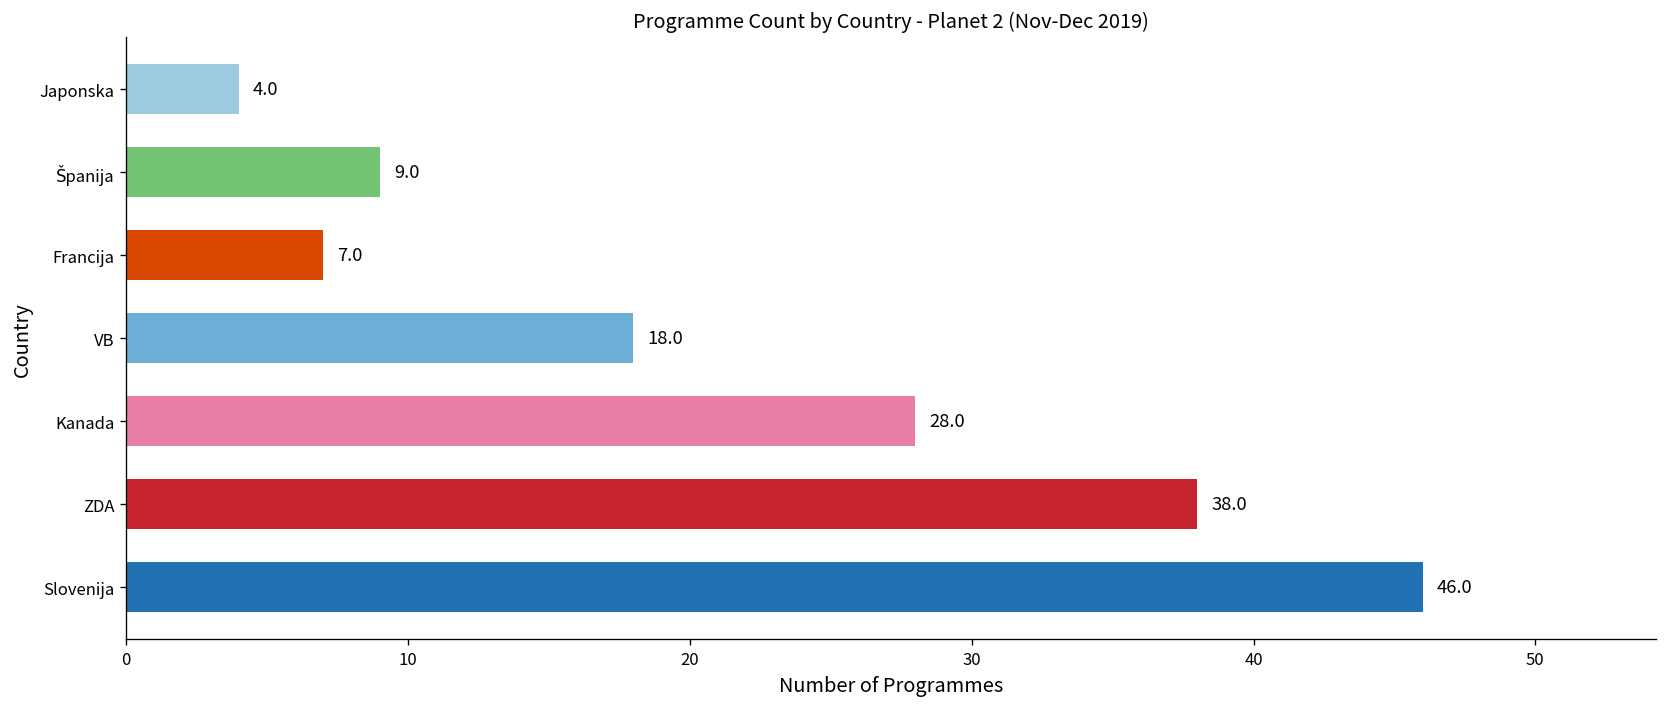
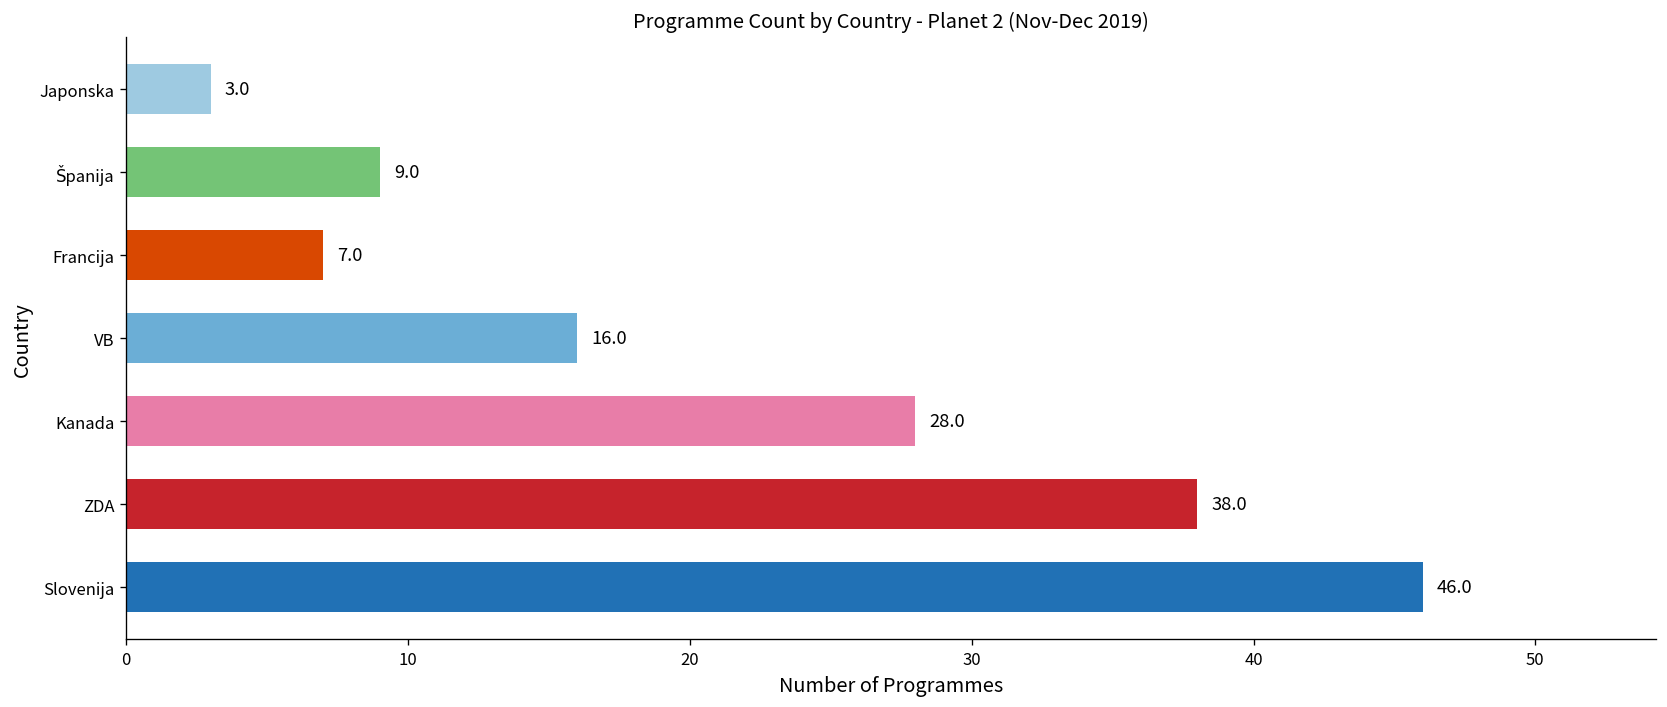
Japonska: 4.0 -> 3.0
VB: 18.0 -> 16.0
